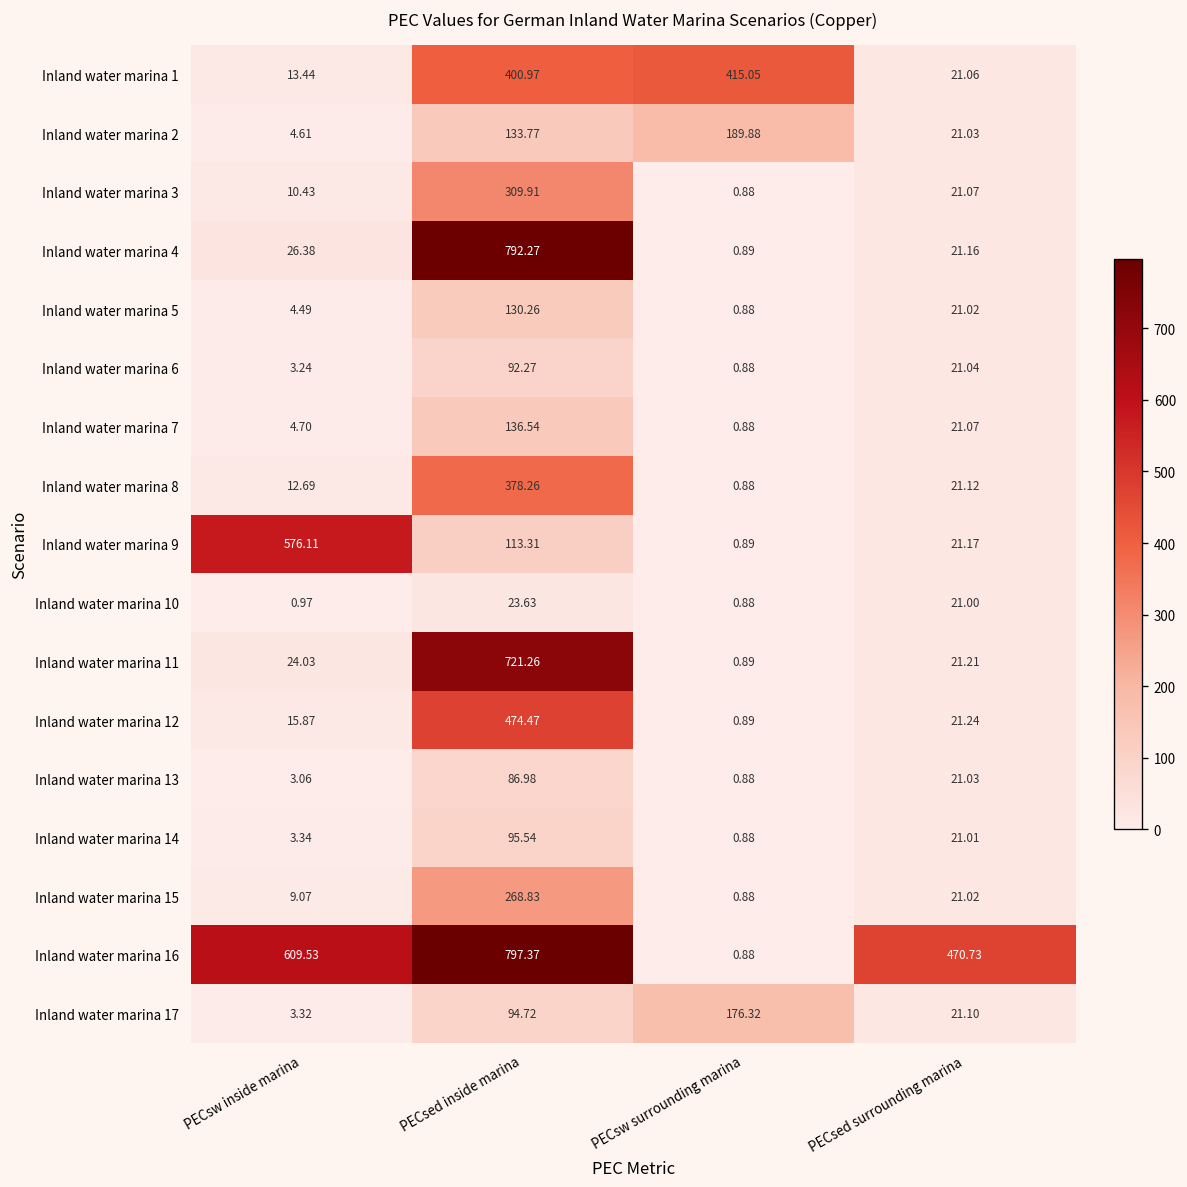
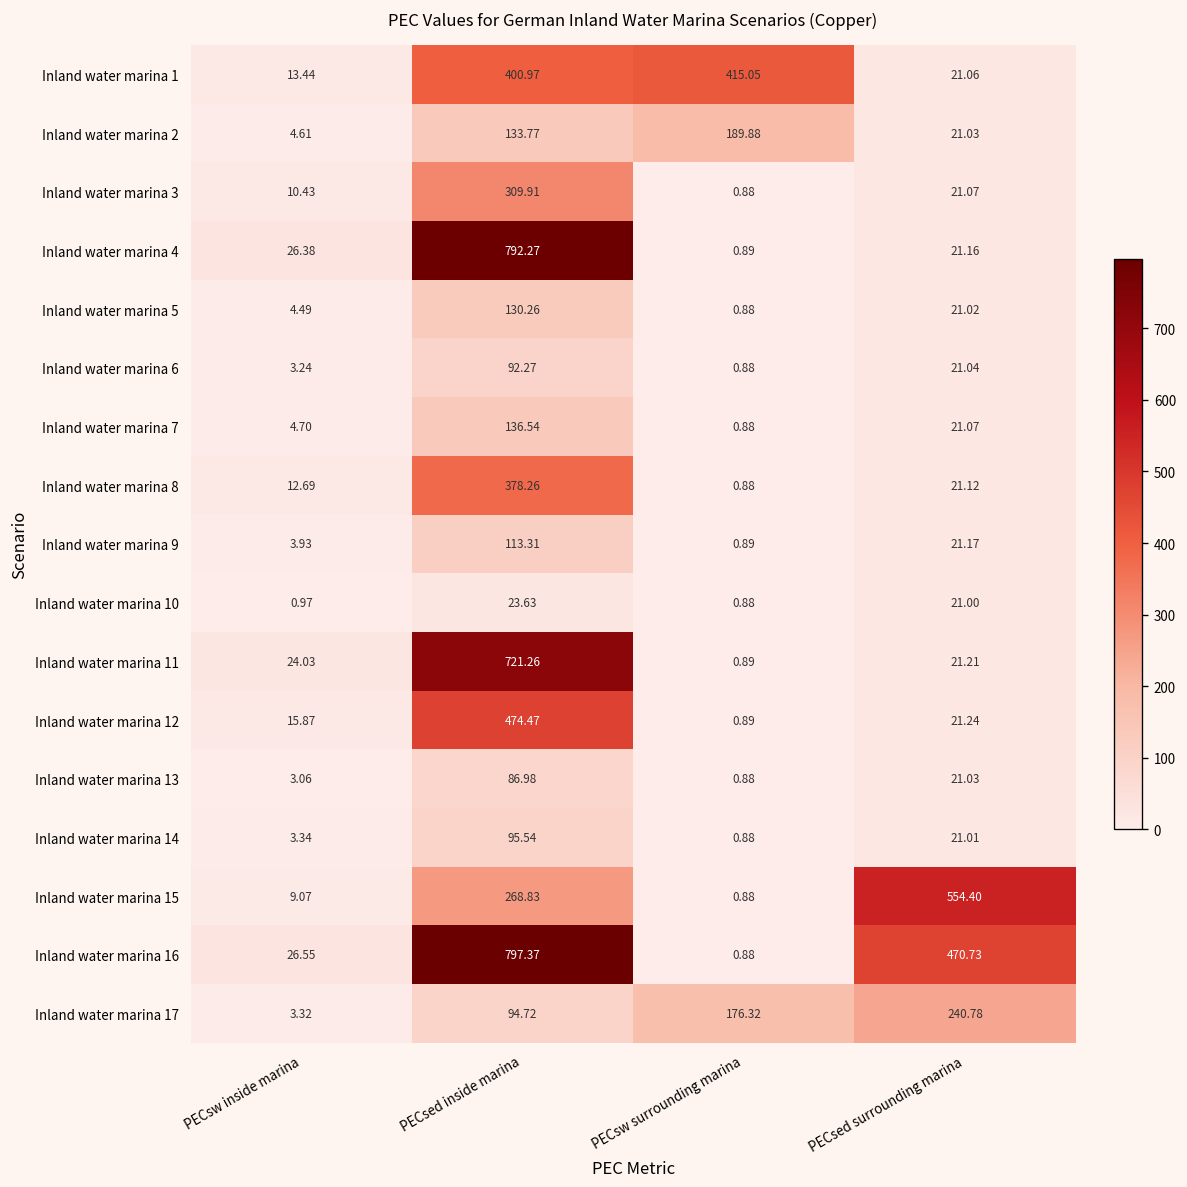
Inland water marina 9, PECsw inside marina: 576.11 -> 3.93
Inland water marina 15, PECsed surrounding marina: 21.02 -> 554.40
Inland water marina 16, PECsw inside marina: 609.53 -> 26.55
Inland water marina 17, PECsed surrounding marina: 21.10 -> 240.78
